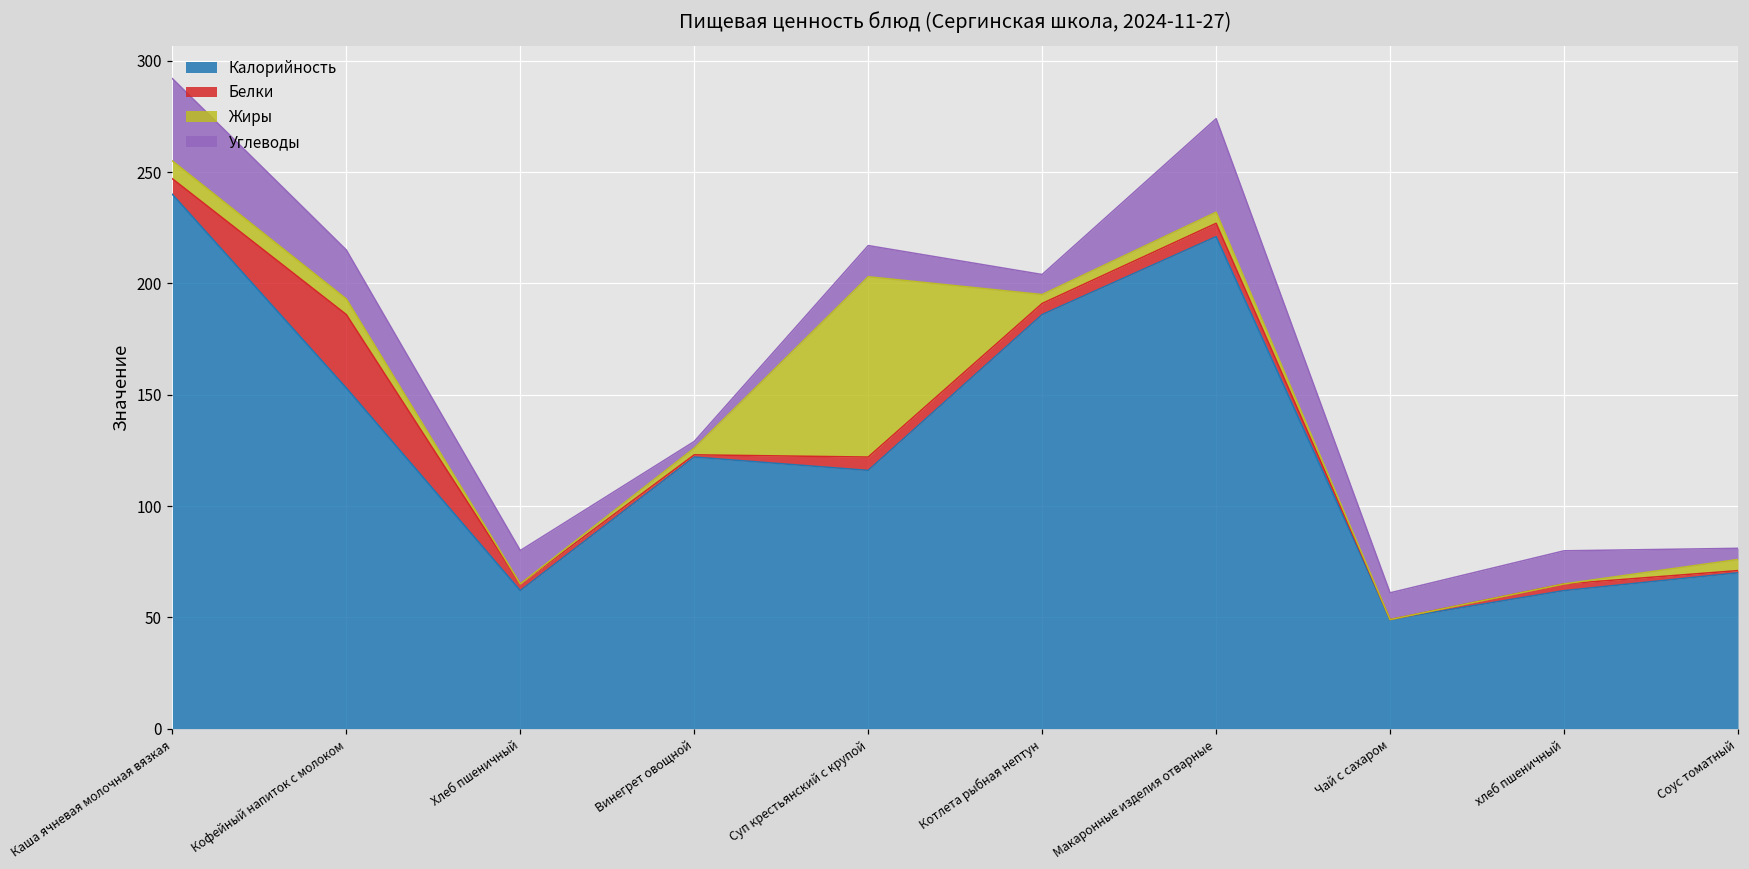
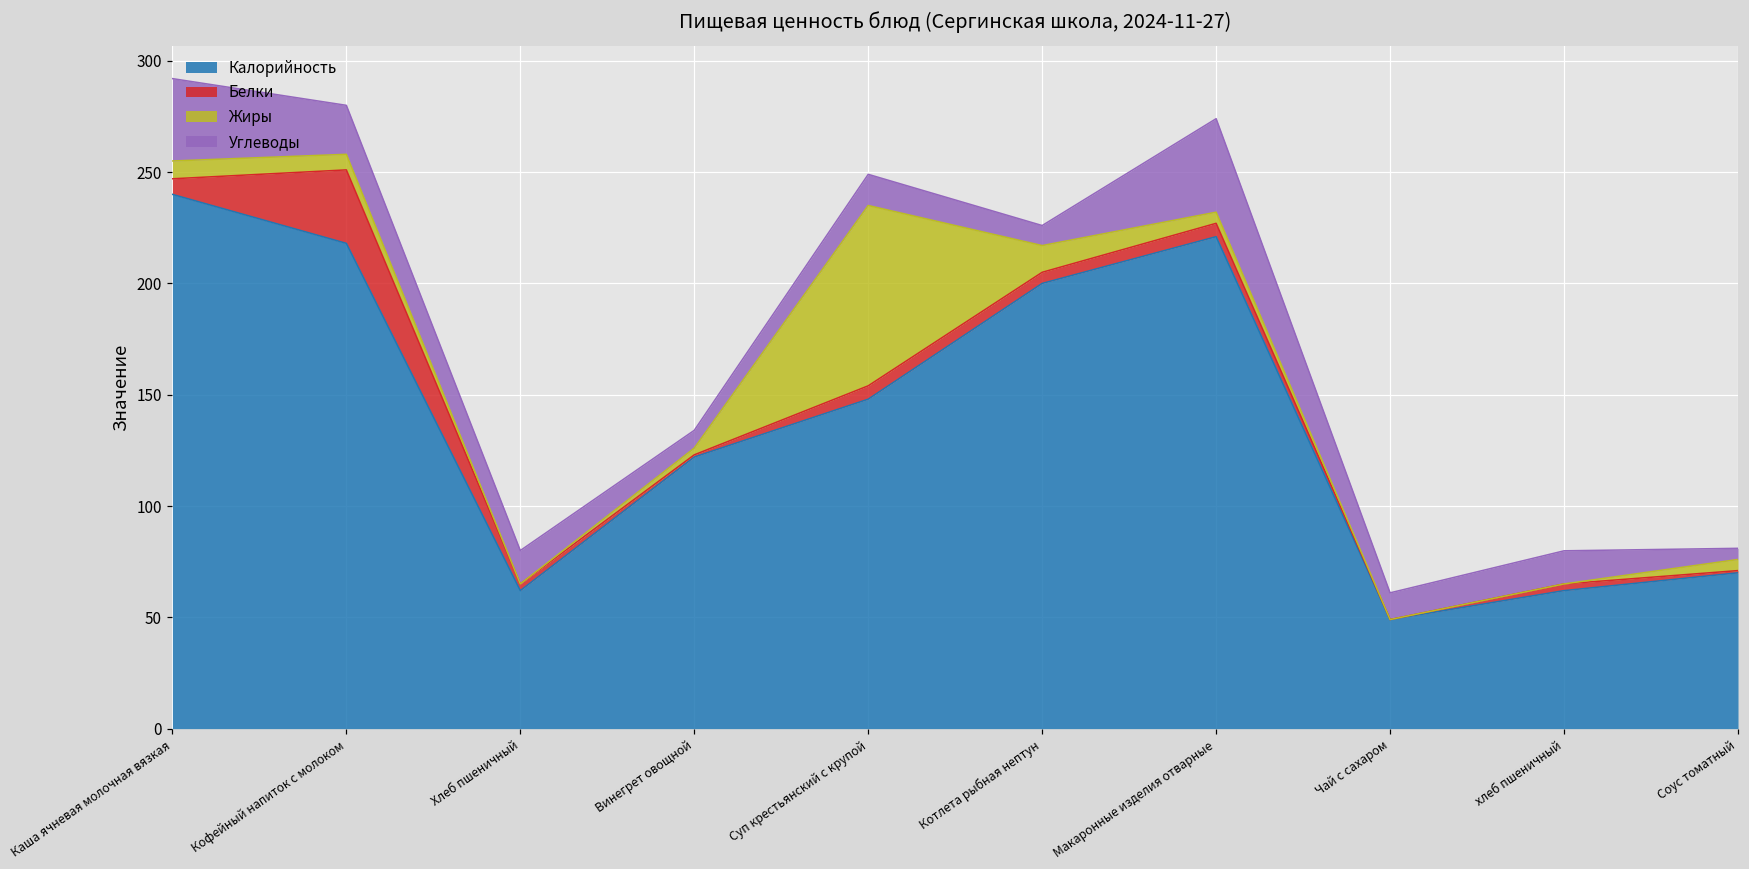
Калорийность, Кофейный напиток с молоком: 153 -> 218
Углеводы, Винегрет овощной: 3 -> 8
Калорийность, Суп крестьянский с крупой: 116 -> 148
Калорийность, Котлета рыбная нептун: 186 -> 200
Жиры, Котлета рыбная нептун: 4 -> 12
